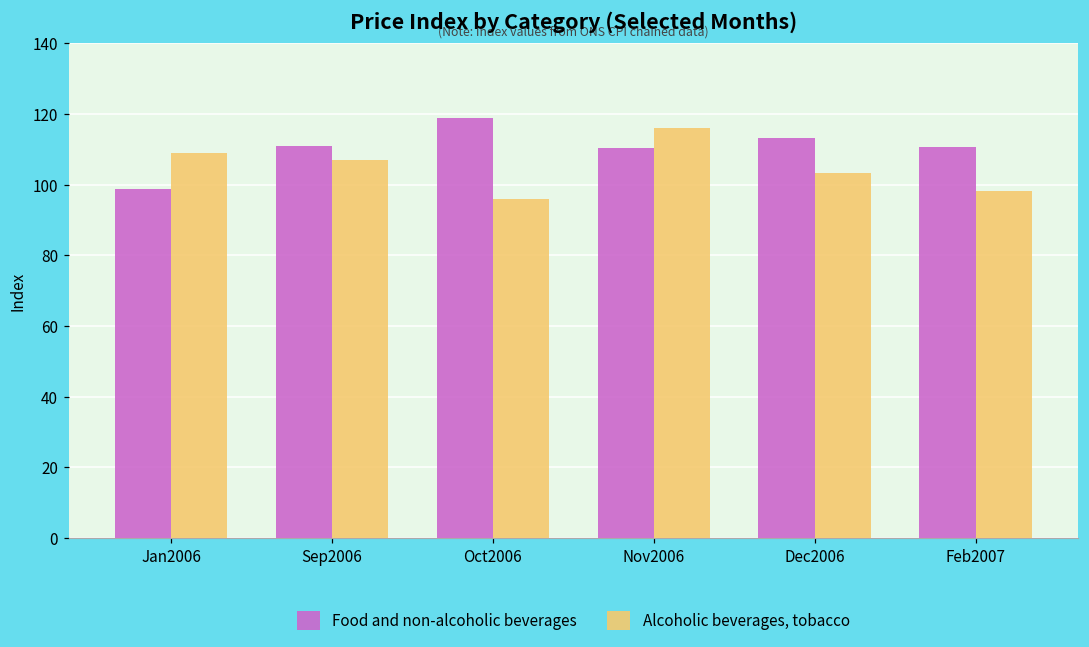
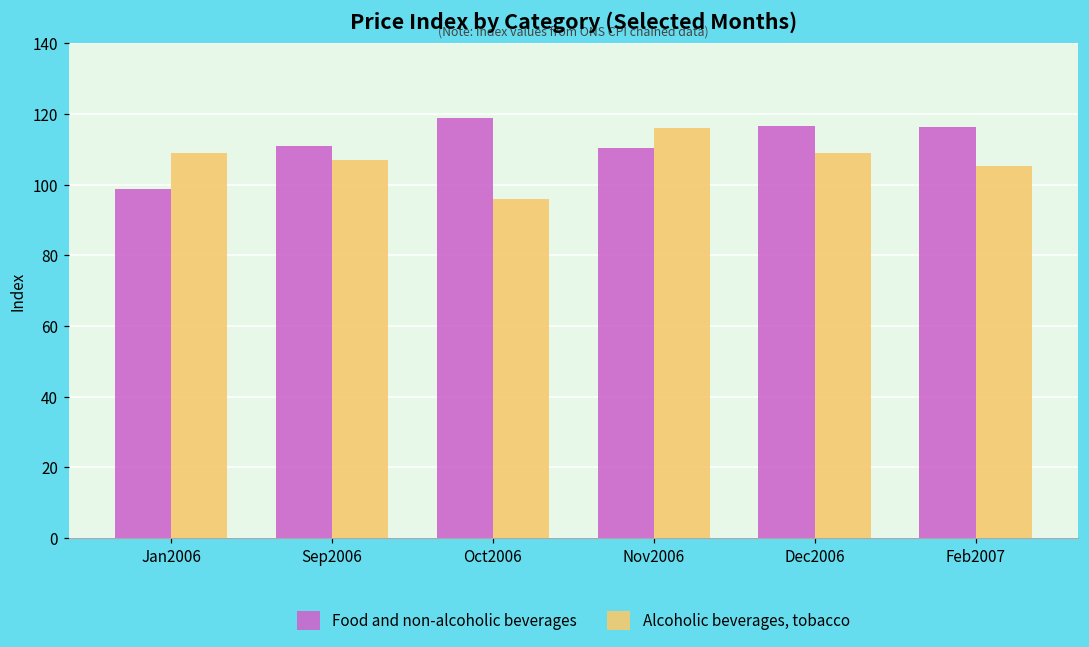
Food and non-alcoholic beverages, Dec2006: 113 -> 117
Alcoholic beverages, tobacco, Dec2006: 103 -> 109
Food and non-alcoholic beverages, Feb2007: 111 -> 116
Alcoholic beverages, tobacco, Feb2007: 98 -> 105
